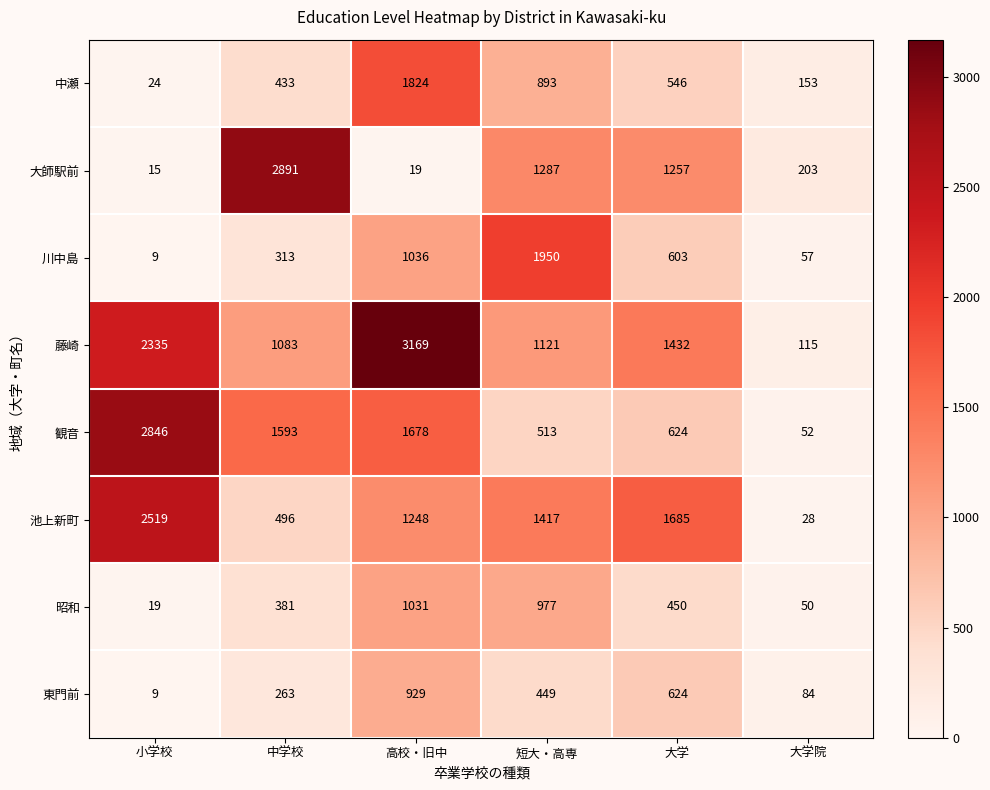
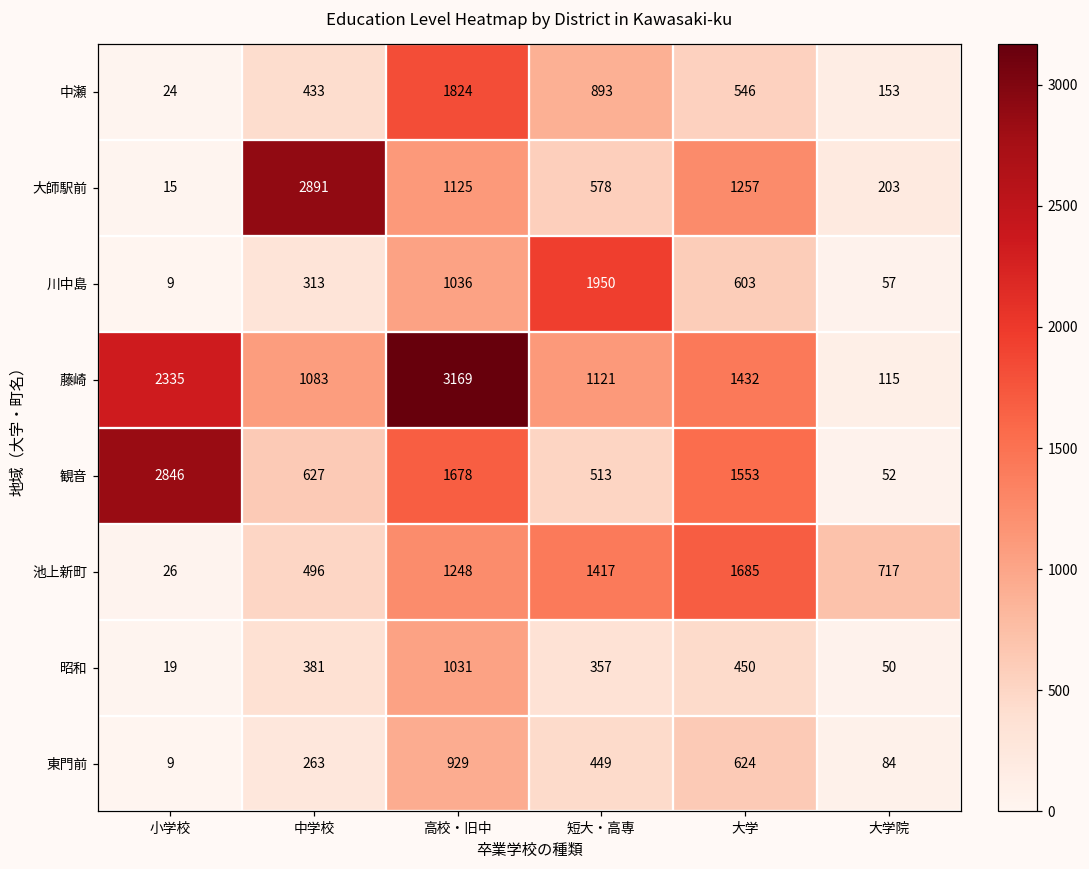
大師駅前, 高校・旧中: 19 -> 1125
大師駅前, 短大・高専: 1287 -> 578
観音, 中学校: 1593 -> 627
観音, 大学: 624 -> 1553
池上新町, 小学校: 2519 -> 26
池上新町, 大学院: 28 -> 717
昭和, 短大・高専: 977 -> 357
